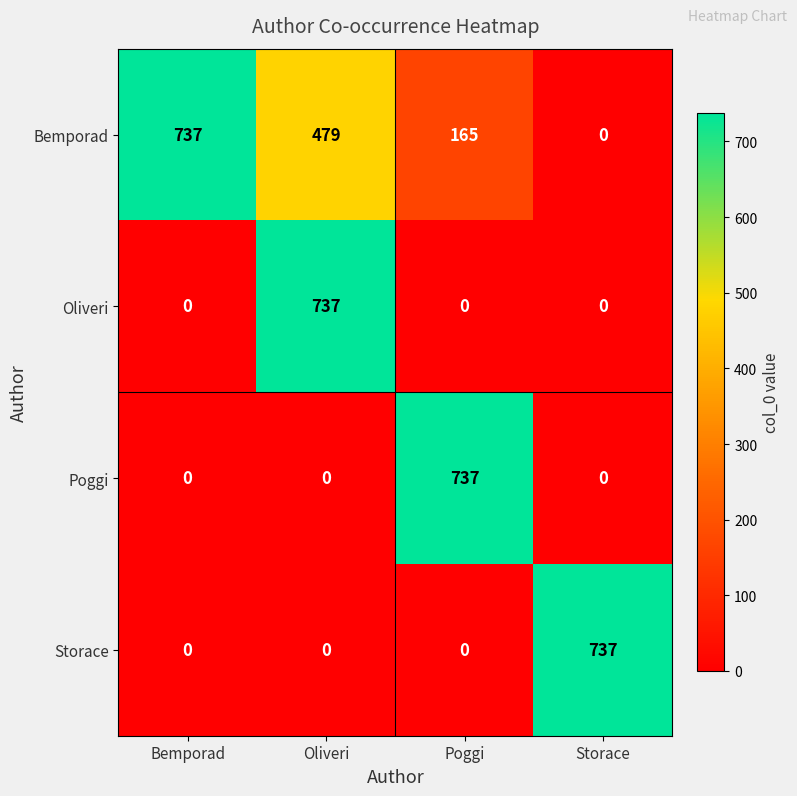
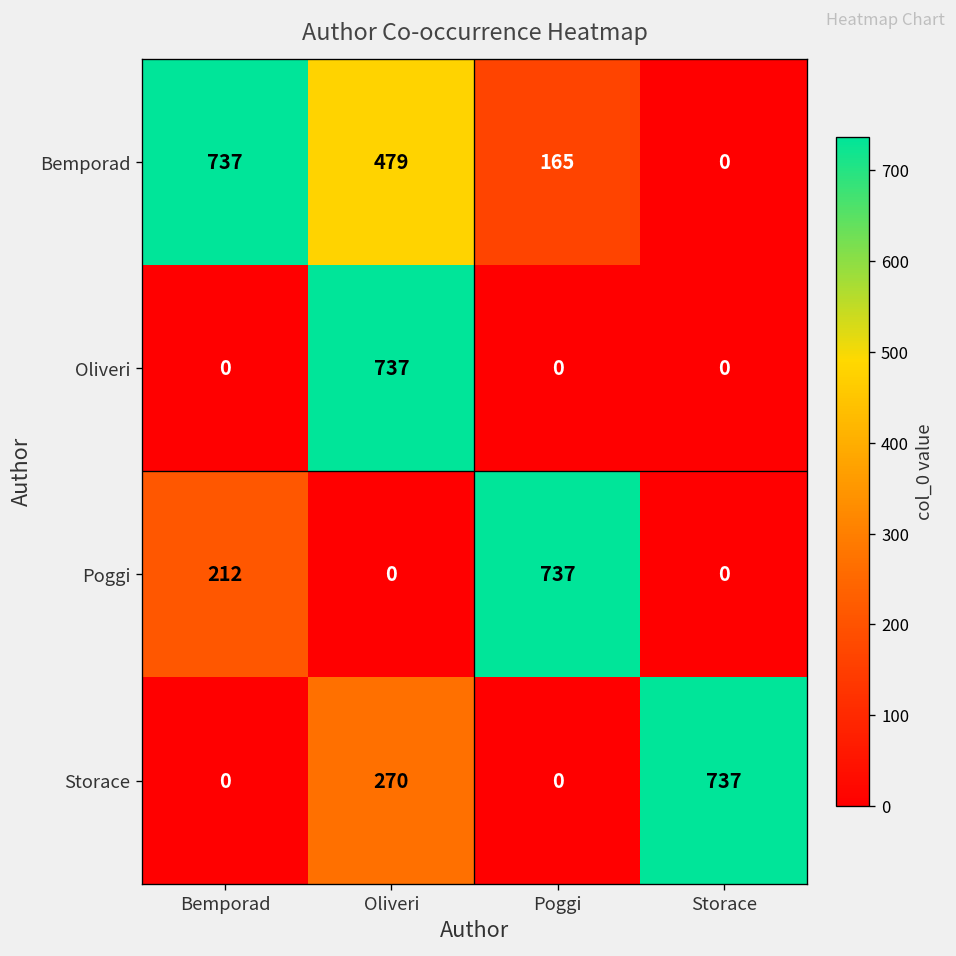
Poggi, Bemporad: 0 -> 212
Storace, Oliveri: 0 -> 270
